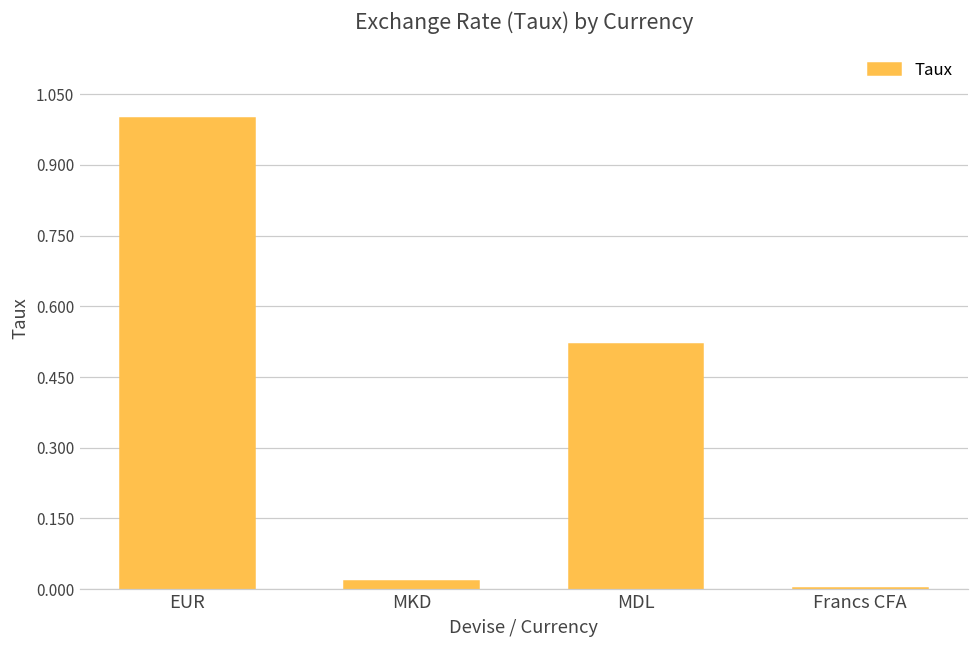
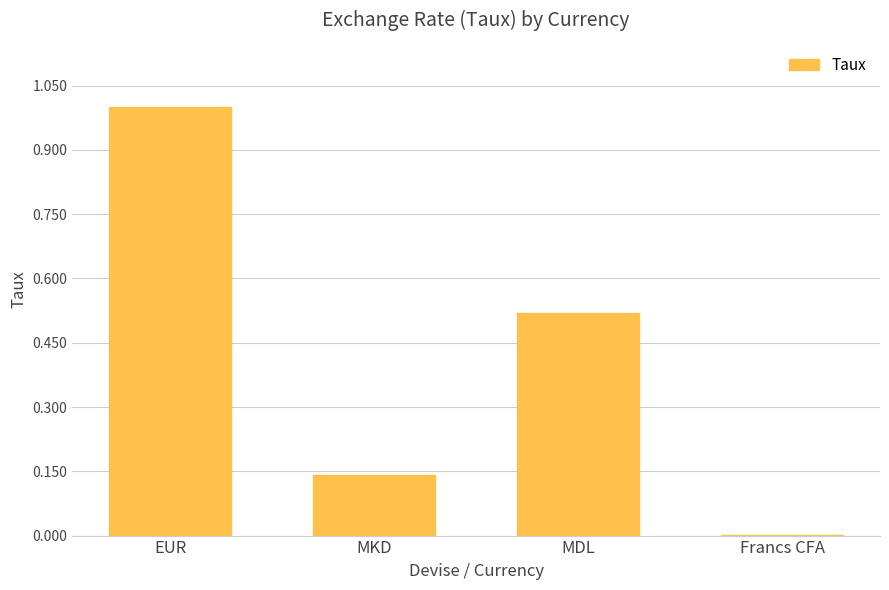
MKD: 0.02 -> 0.14
